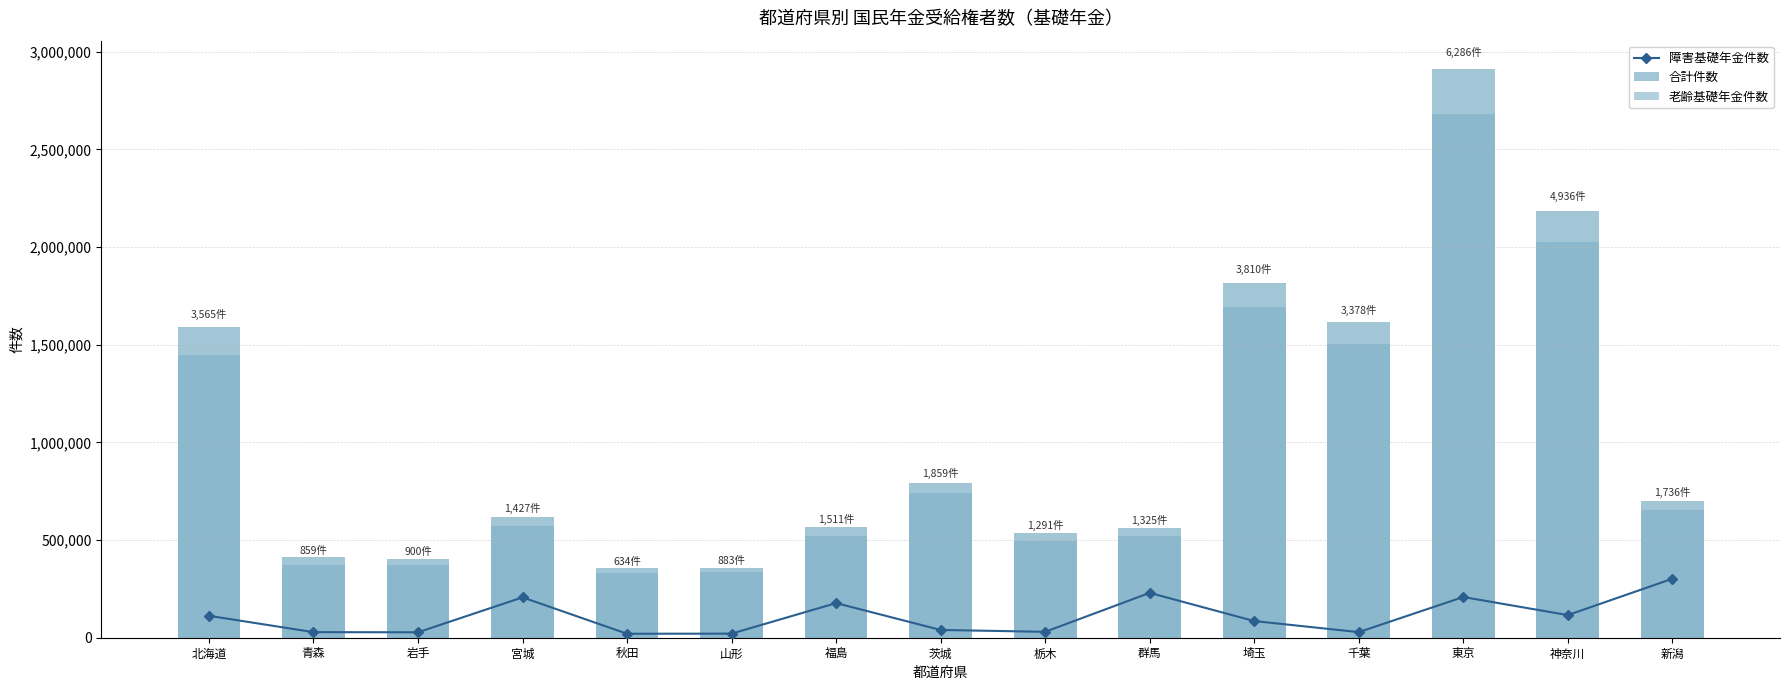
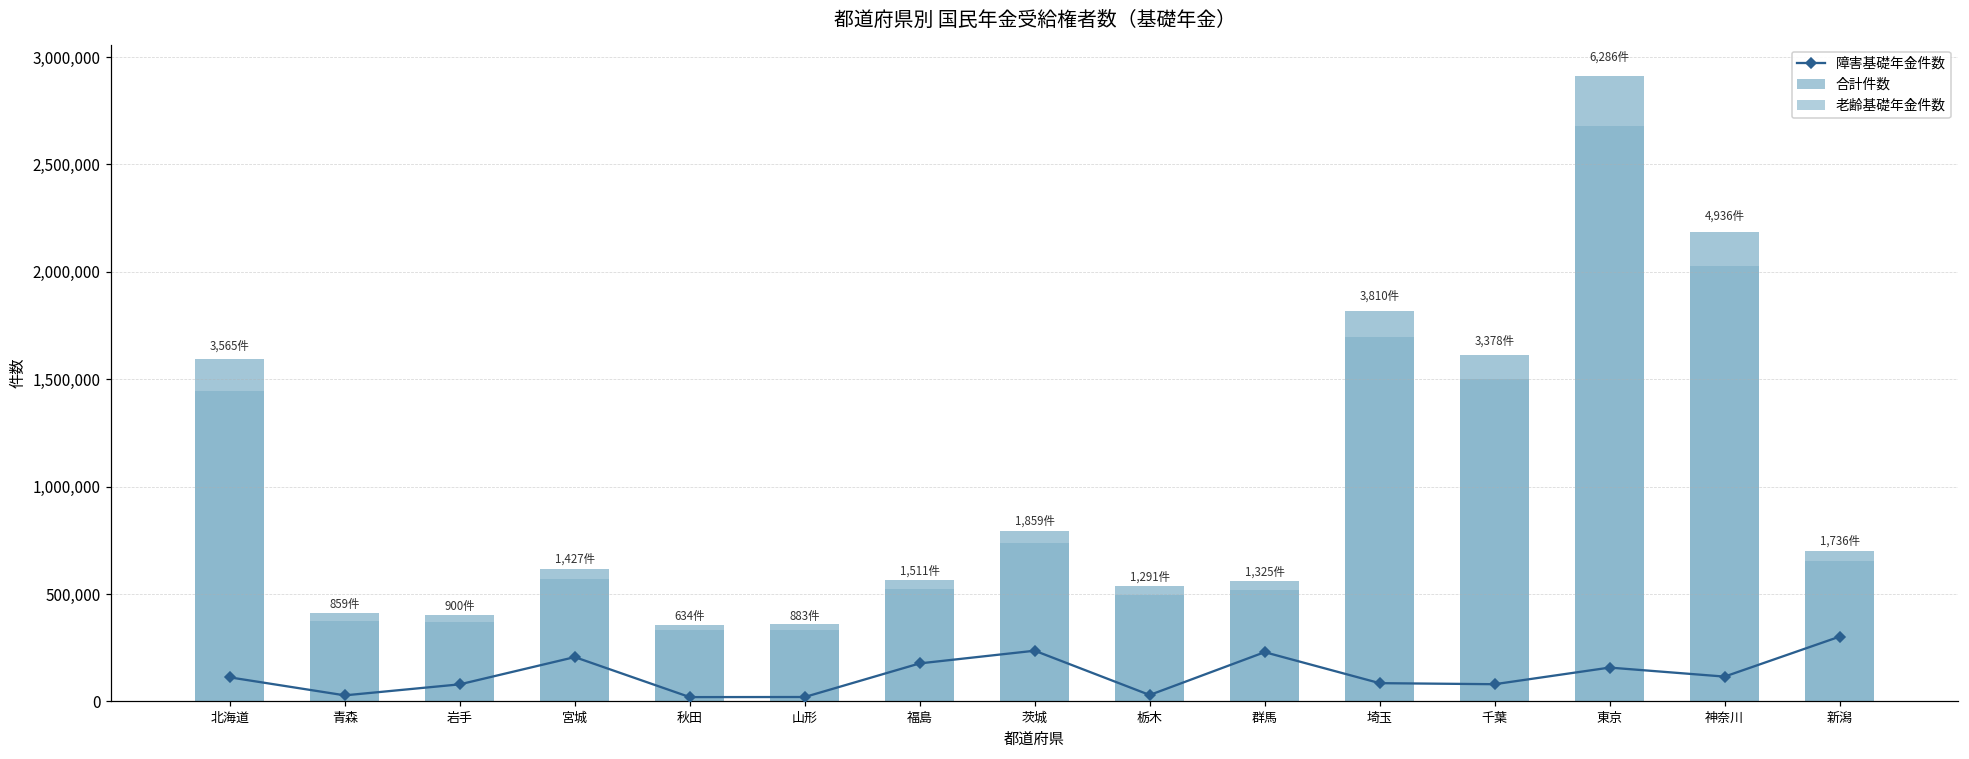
障害基礎年金件数, 岩手: 30,000 -> 80,000
障害基礎年金件数, 茨城: 40,000 -> 240,000
障害基礎年金件数, 千葉: 30,000 -> 80,000
障害基礎年金件数, 東京: 210,000 -> 160,000
